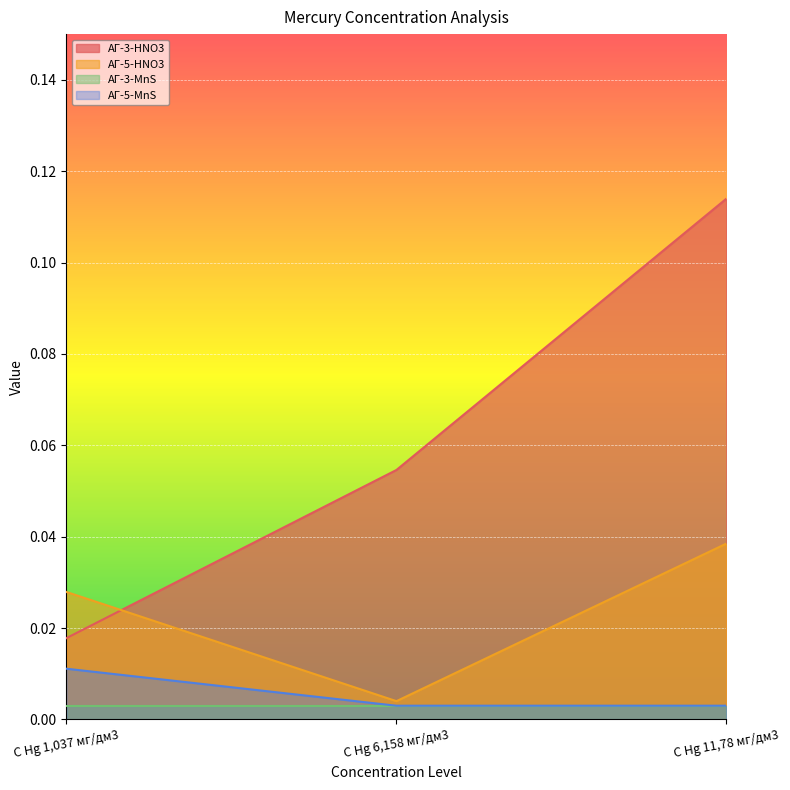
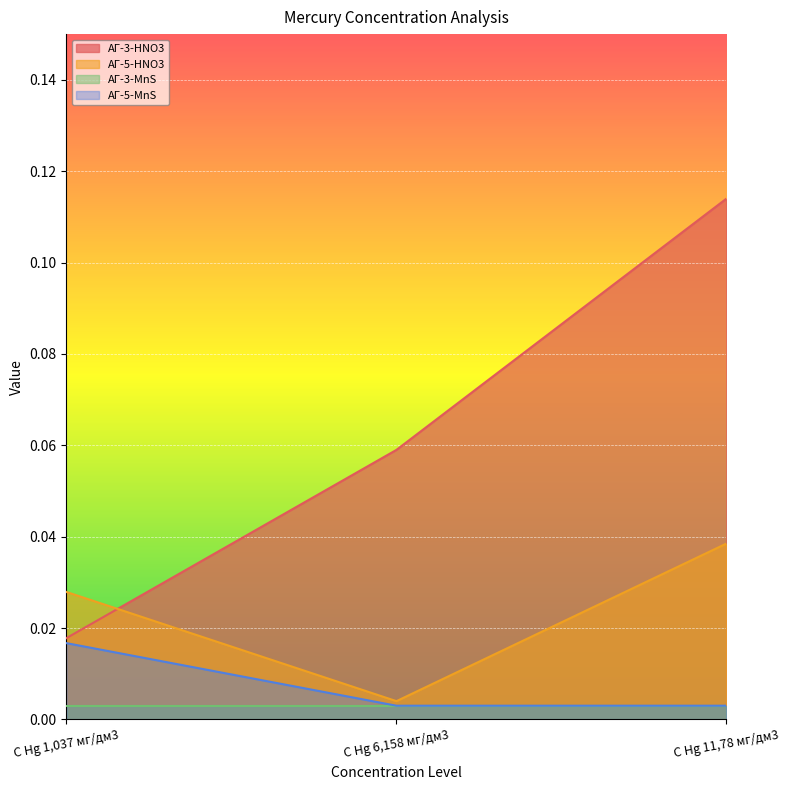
АГ-5-MnS, C Hg 1,037 мг/дм3: 0.011 -> 0.017
АГ-3-HNO3, C Hg 6,158 мг/дм3: 0.055 -> 0.059
